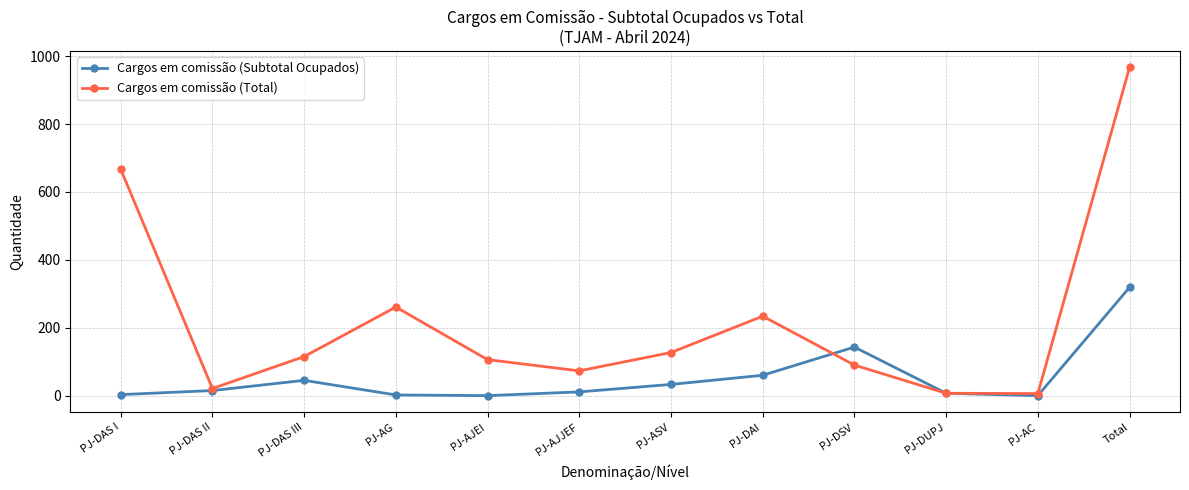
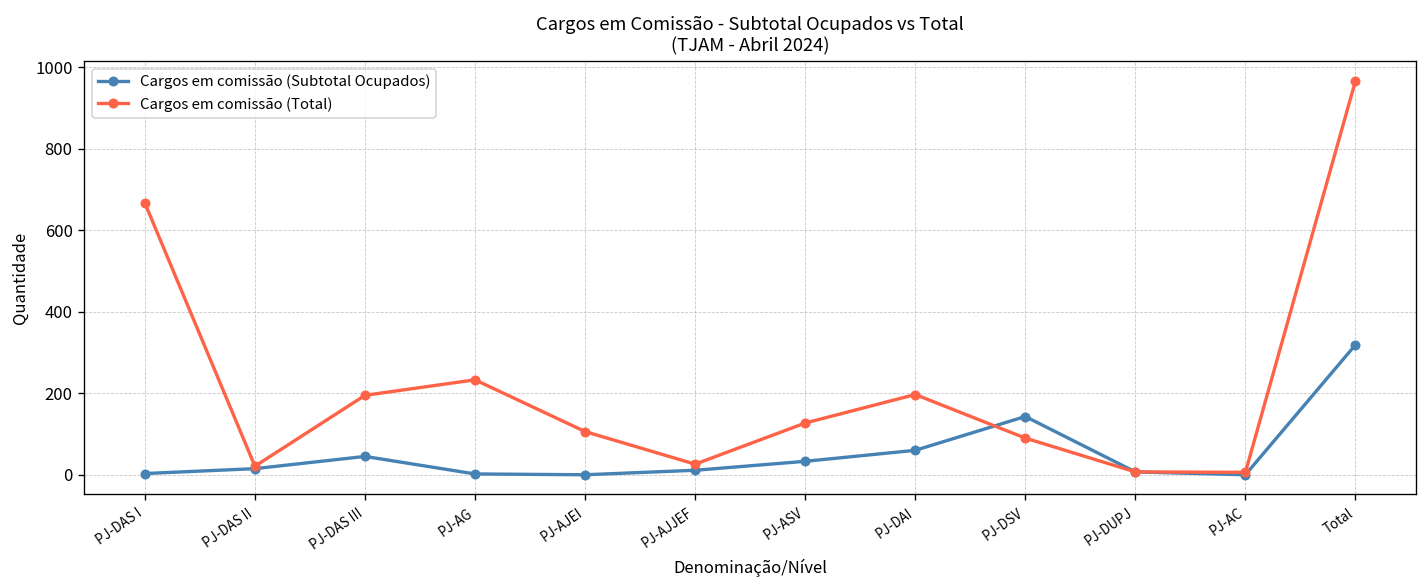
Cargos em comissão (Total), PJ-DAS III: 120 -> 200
Cargos em comissão (Total), PJ-AG: 260 -> 230
Cargos em comissão (Total), PJ-AJJEF: 70 -> 30
Cargos em comissão (Total), PJ-DAI: 230 -> 200
